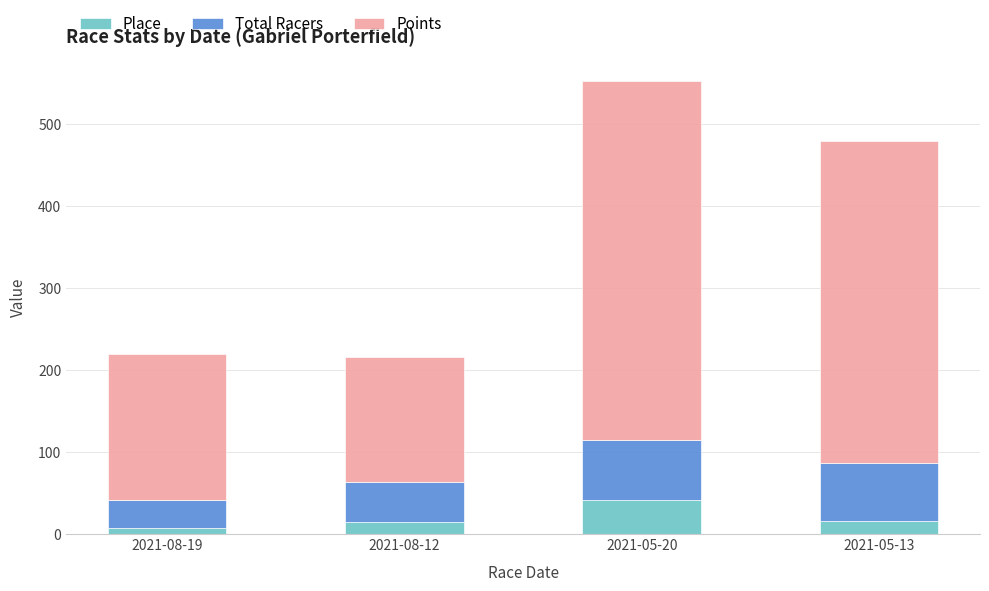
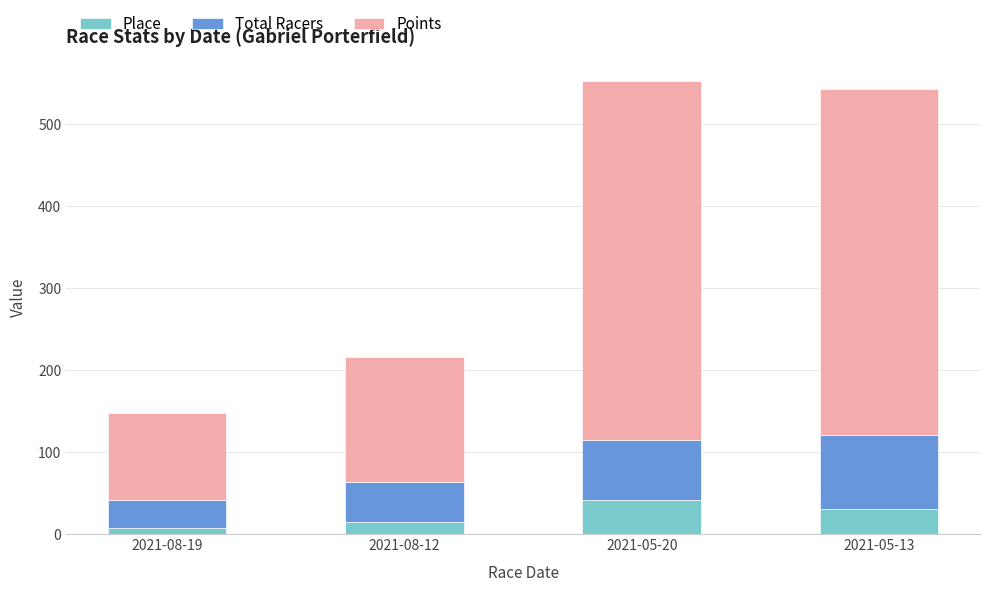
Points, 2021-08-19: 180 -> 110
Place, 2021-05-13: 20 -> 30
Total Racers, 2021-05-13: 70 -> 90
Points, 2021-05-13: 390 -> 420
